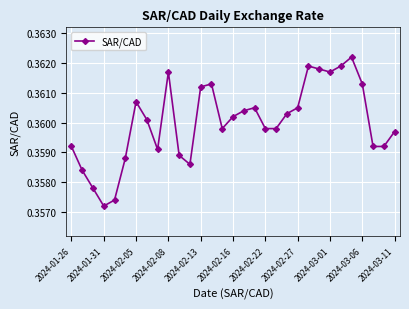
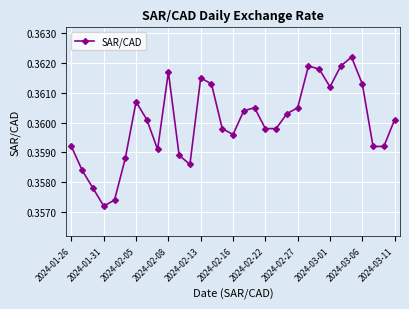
2024-02-13: 0.3612 -> 0.3615
2024-02-16: 0.3602 -> 0.3596
2024-03-01: 0.3617 -> 0.3612
2024-03-11: 0.3597 -> 0.3601
